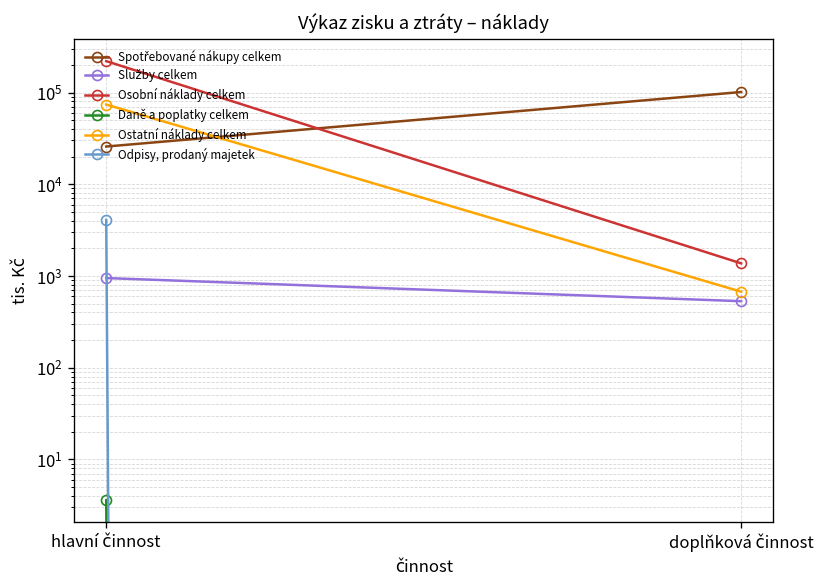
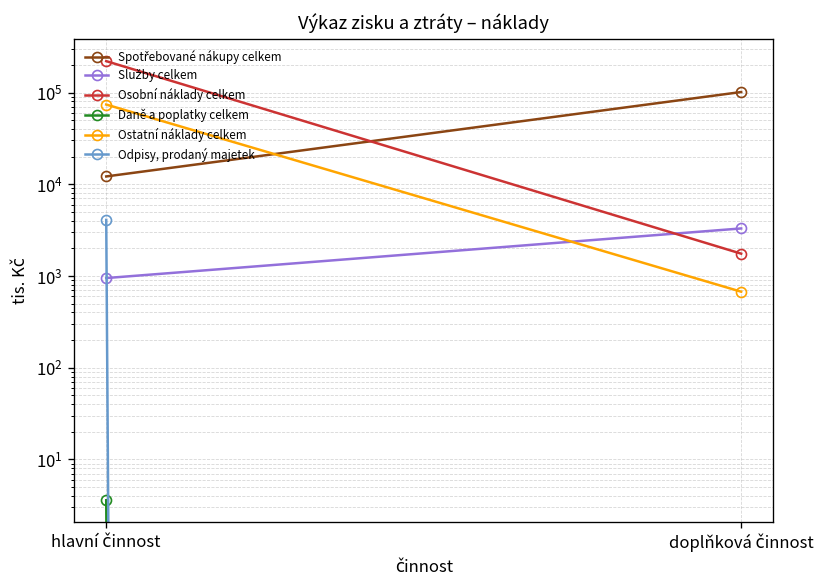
Spotřebované nákupy celkem, hlavní činnost: 26000 -> 12000
Služby celkem, doplňková činnost: 500 -> 3300
Osobní náklady celkem, doplňková činnost: 1400 -> 1800
